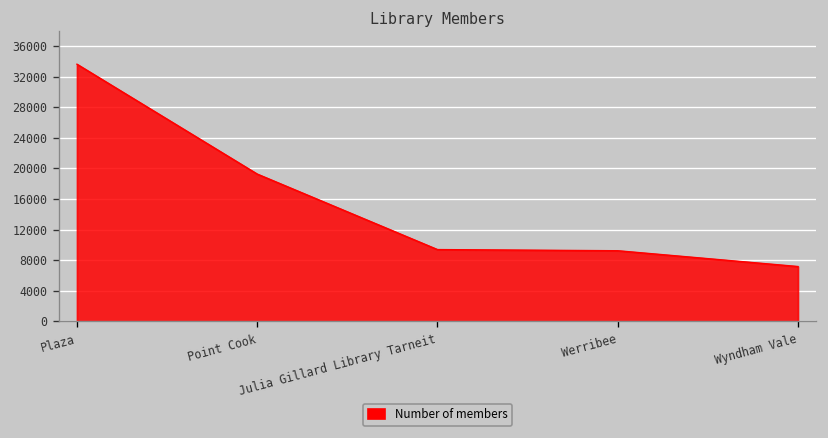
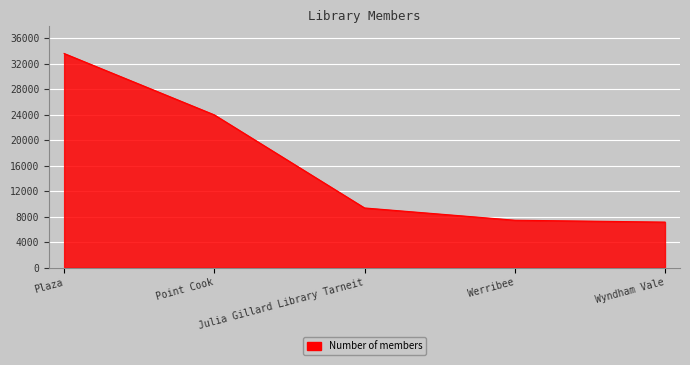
Point Cook: 19000 -> 24000
Werribee: 9000 -> 7000
